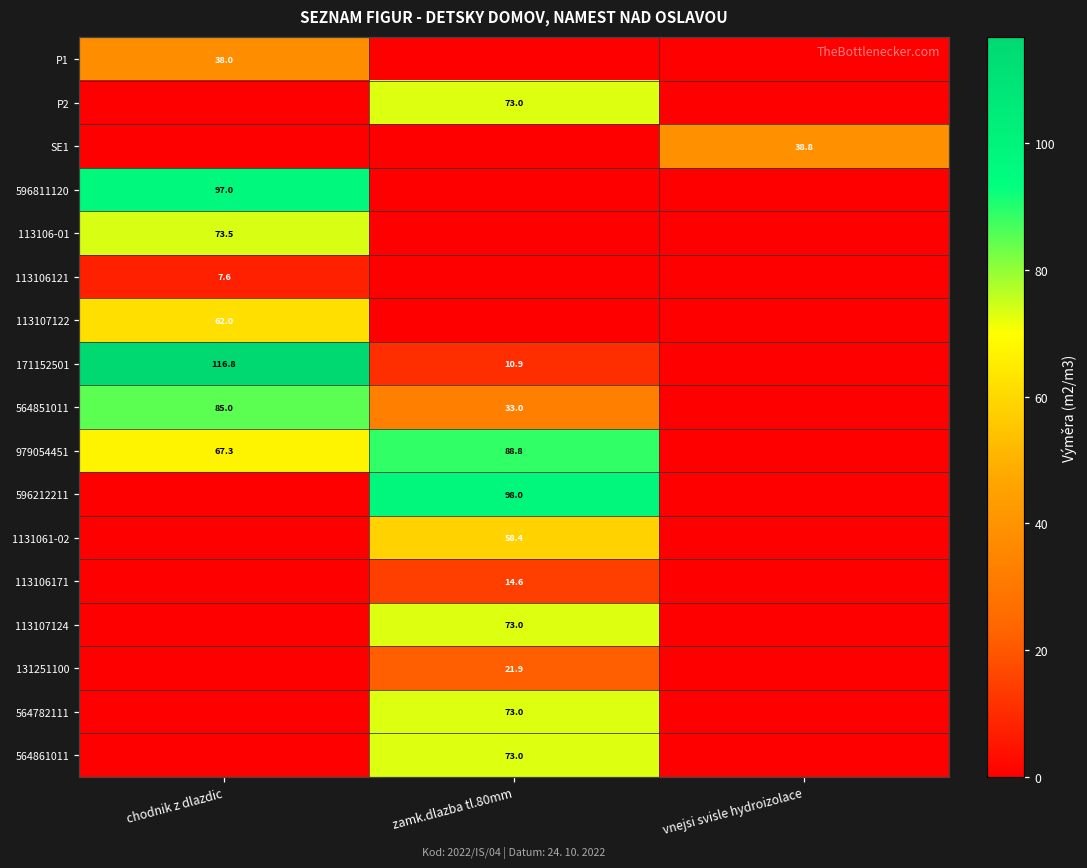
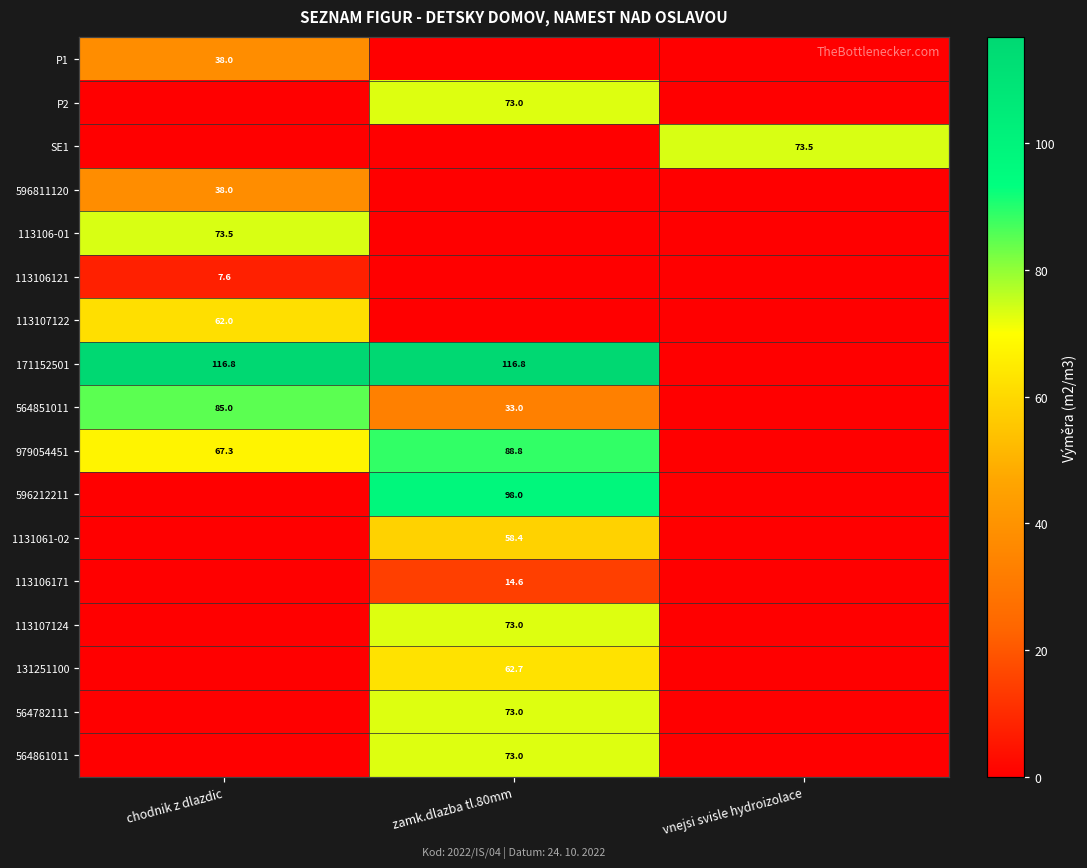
SE1, vnejsi svisle hydroizolace: 38.8 -> 73.5
596811120, chodnik z dlazdic: 97.0 -> 38.0
171152501, zamk.dlazba tl.80mm: 10.9 -> 116.8
131251100, zamk.dlazba tl.80mm: 21.9 -> 62.7
